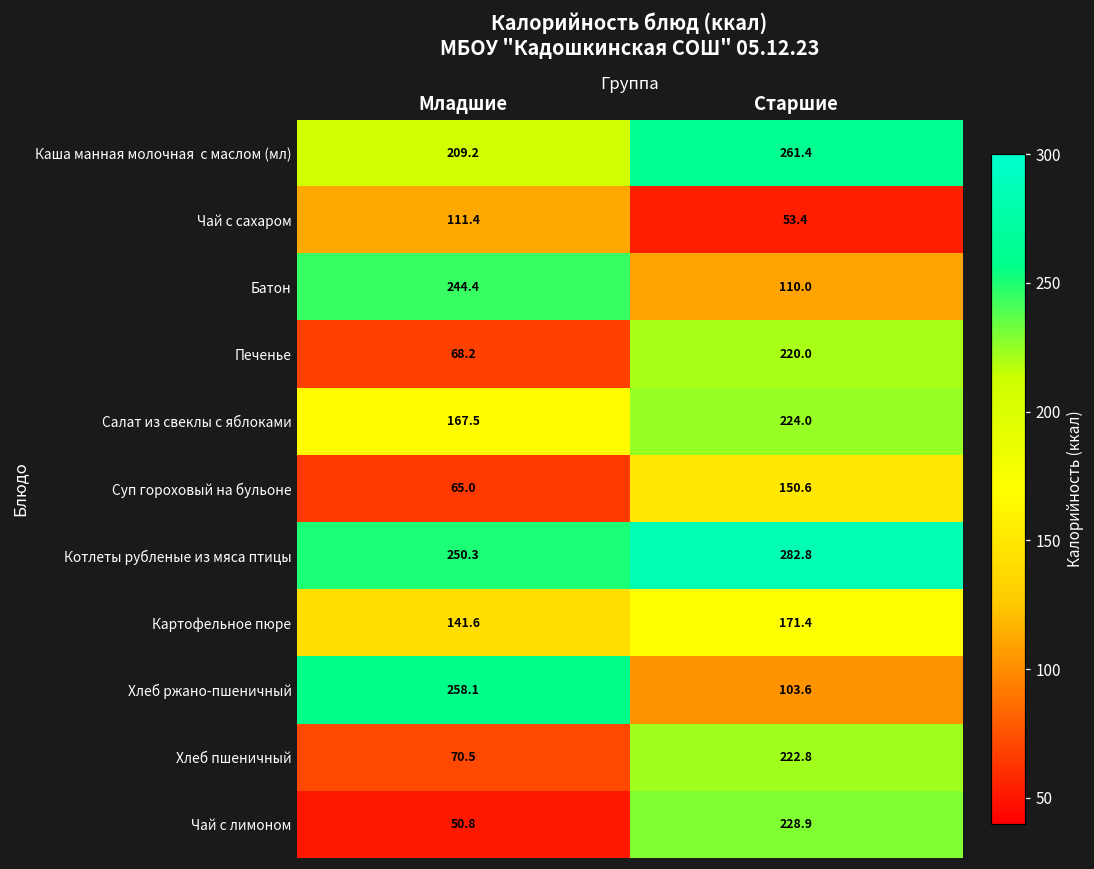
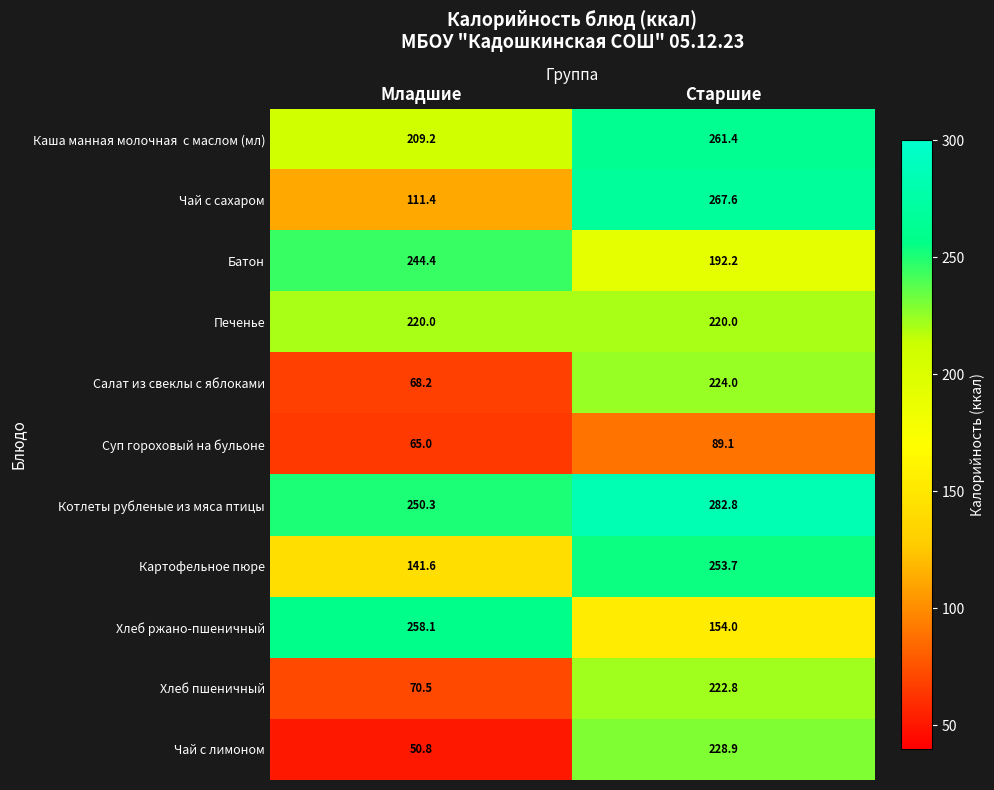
Чай с сахаром, Старшие: 53.4 -> 267.6
Батон, Старшие: 110.0 -> 192.2
Печенье, Младшие: 68.2 -> 220.0
Салат из свеклы с яблоками, Младшие: 167.5 -> 68.2
Суп гороховый на бульоне, Старшие: 150.6 -> 89.1
Картофельное пюре, Старшие: 171.4 -> 253.7
Хлеб ржано-пшеничный, Старшие: 103.6 -> 154.0
